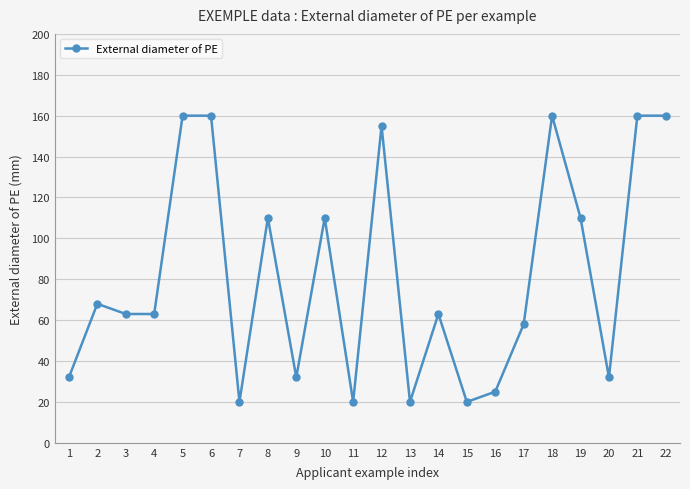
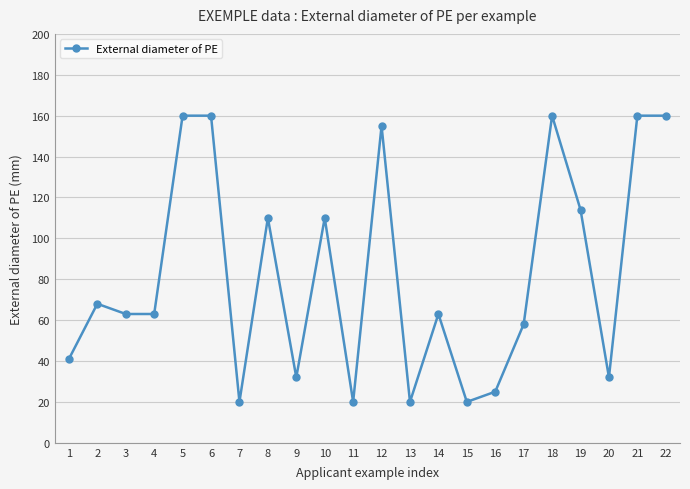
1: 32 -> 41
19: 110 -> 114
